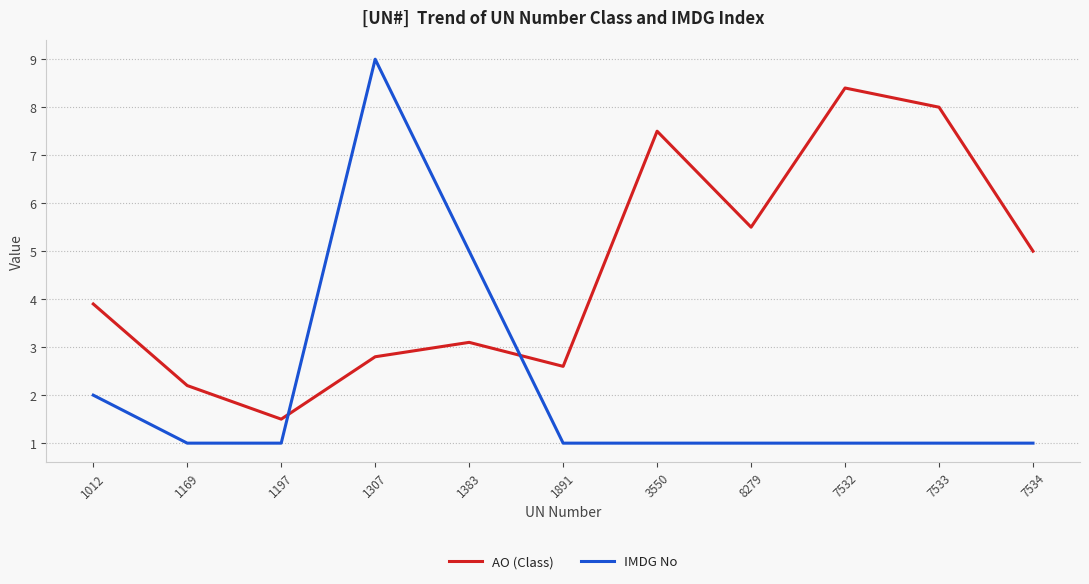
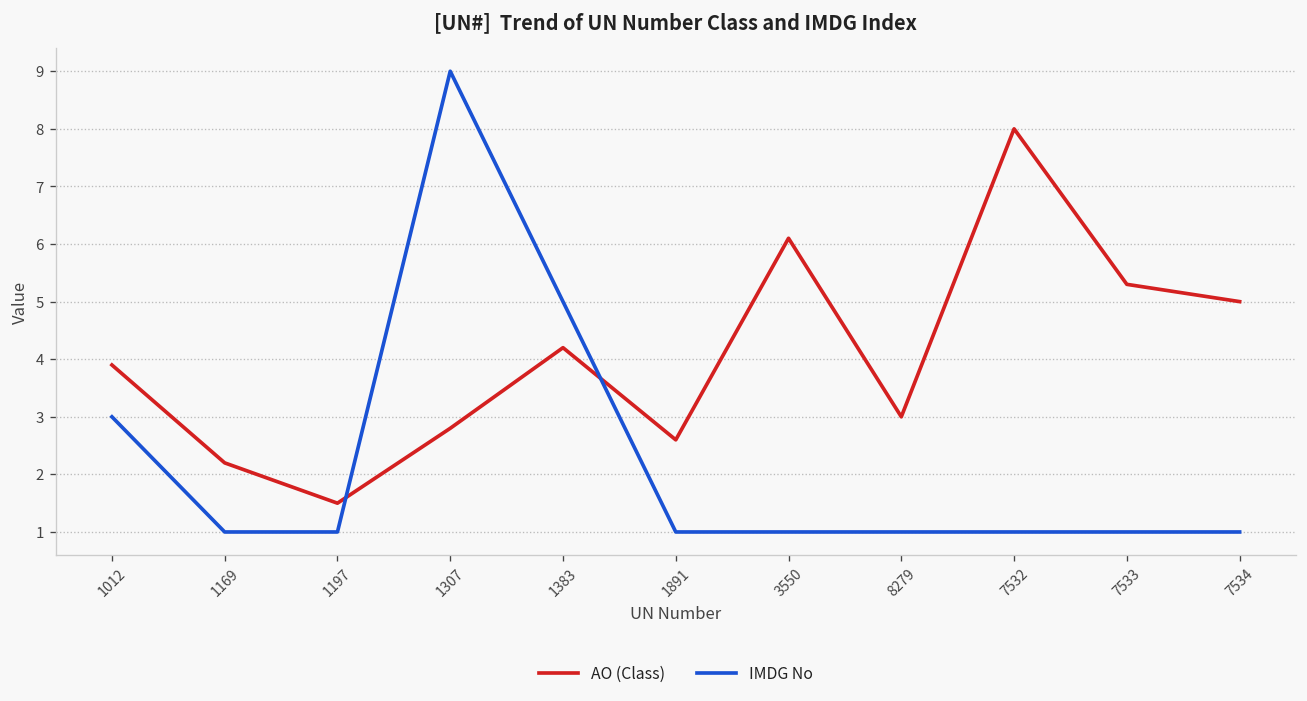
IMDG No, 1012: 2 -> 3
AO (Class), 1383: 3.1 -> 4.2
AO (Class), 3550: 7.5 -> 6.1
AO (Class), 8279: 5.5 -> 3.0
AO (Class), 7532: 8.4 -> 8.0
AO (Class), 7533: 8.0 -> 5.3
